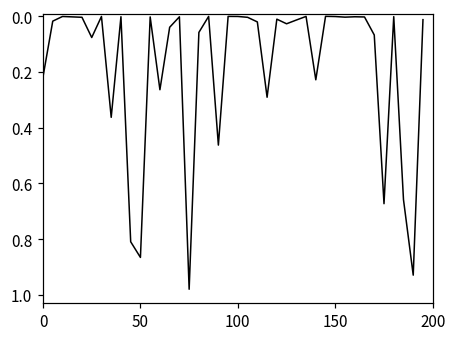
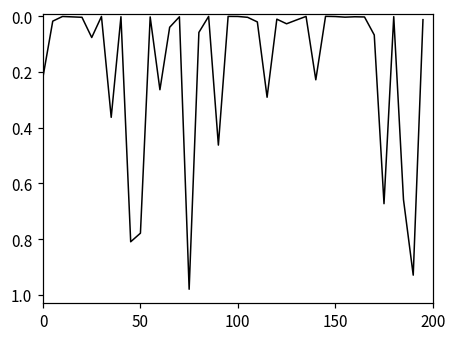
50: 0.87 -> 0.78
